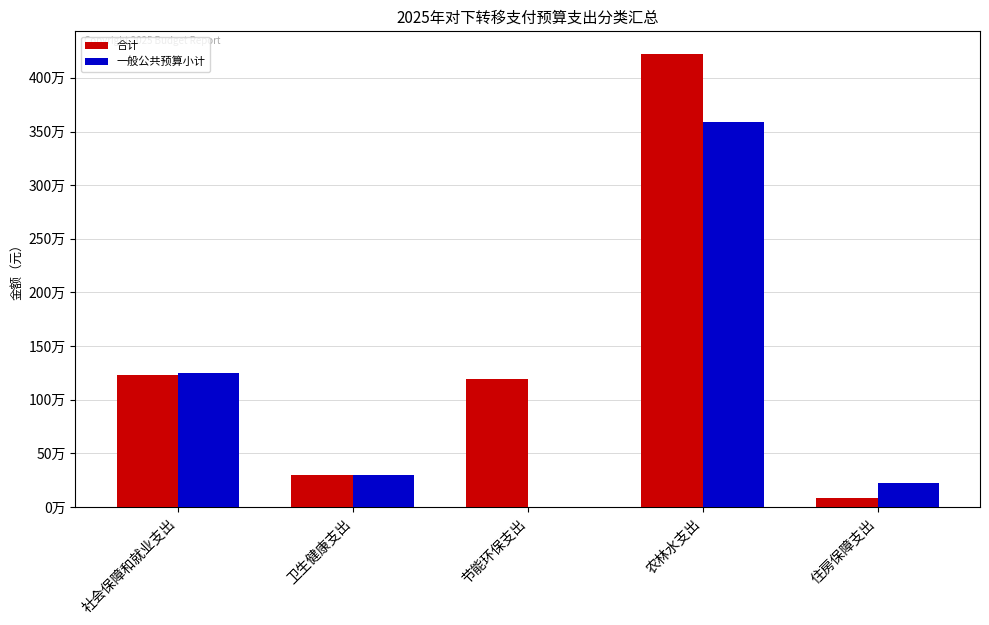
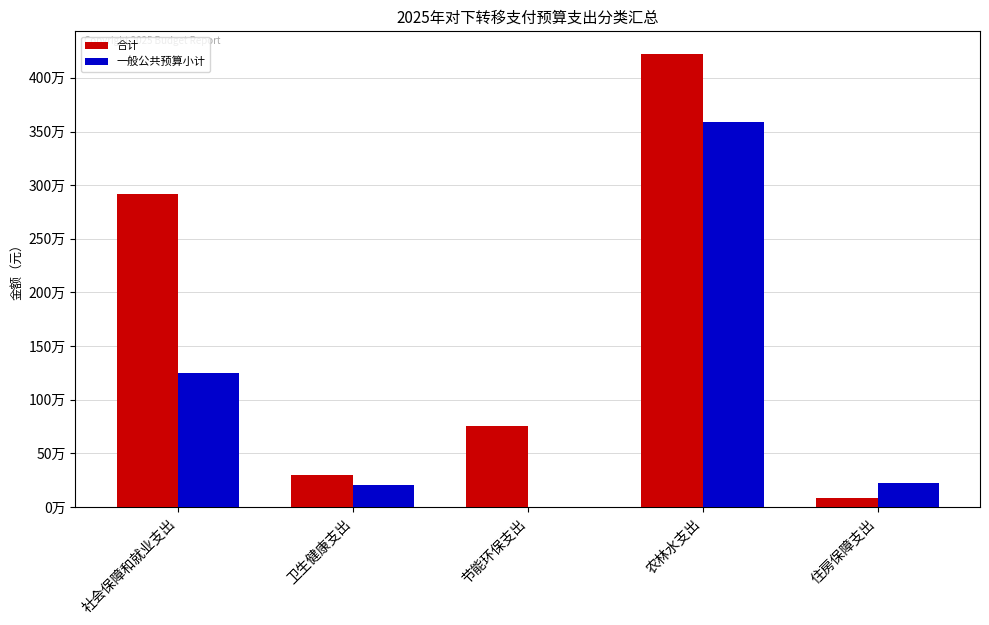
合计, 社会保障和就业支出: 123万 -> 292万
一般公共预算小计, 卫生健康支出: 30万 -> 21万
合计, 节能环保支出: 119万 -> 76万
